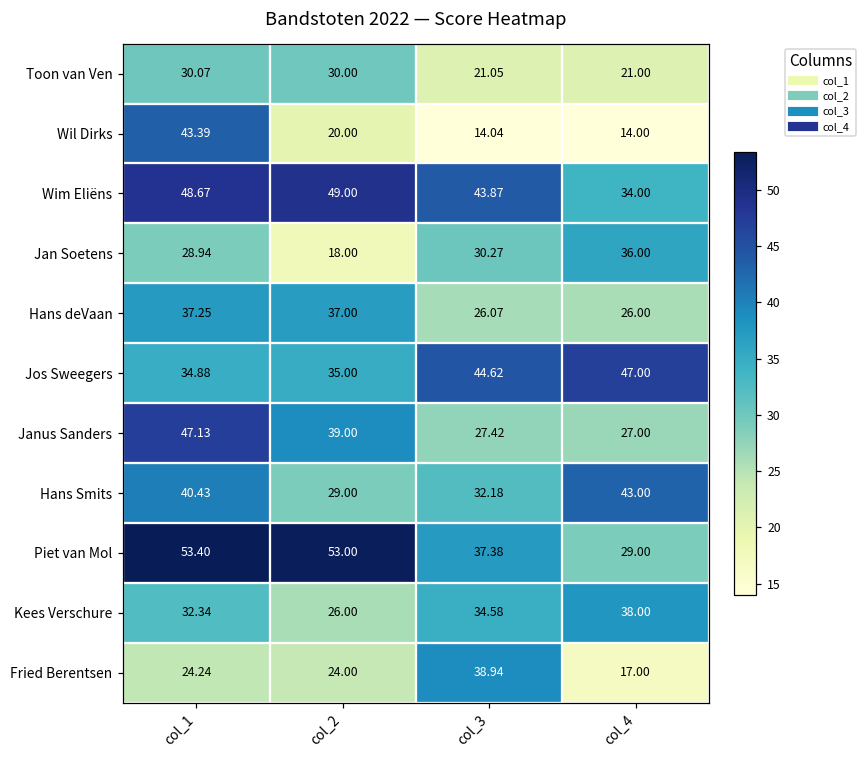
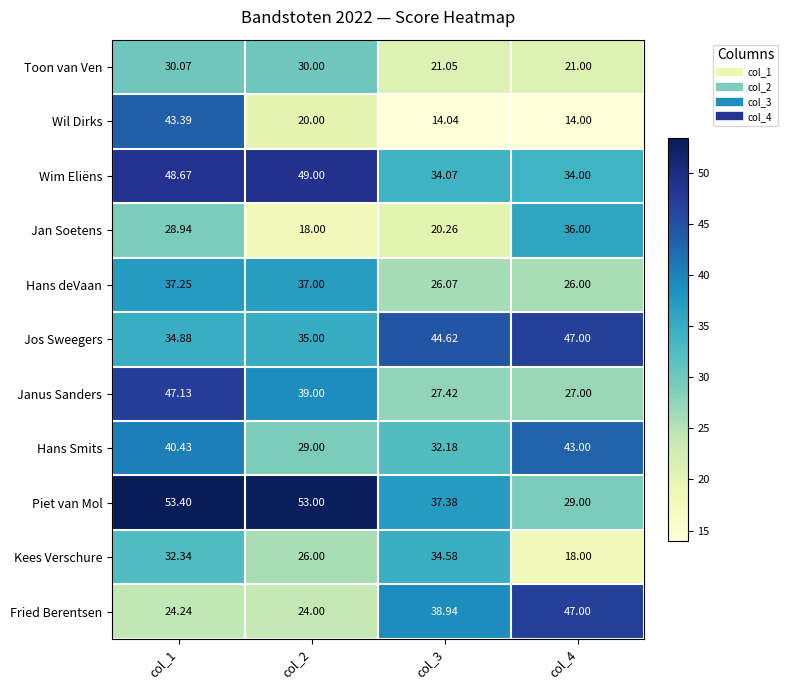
Wim Eliëns, col_3: 43.87 -> 34.07
Jan Soetens, col_3: 30.27 -> 20.26
Kees Verschure, col_4: 38.00 -> 18.00
Fried Berentsen, col_4: 17.00 -> 47.00
